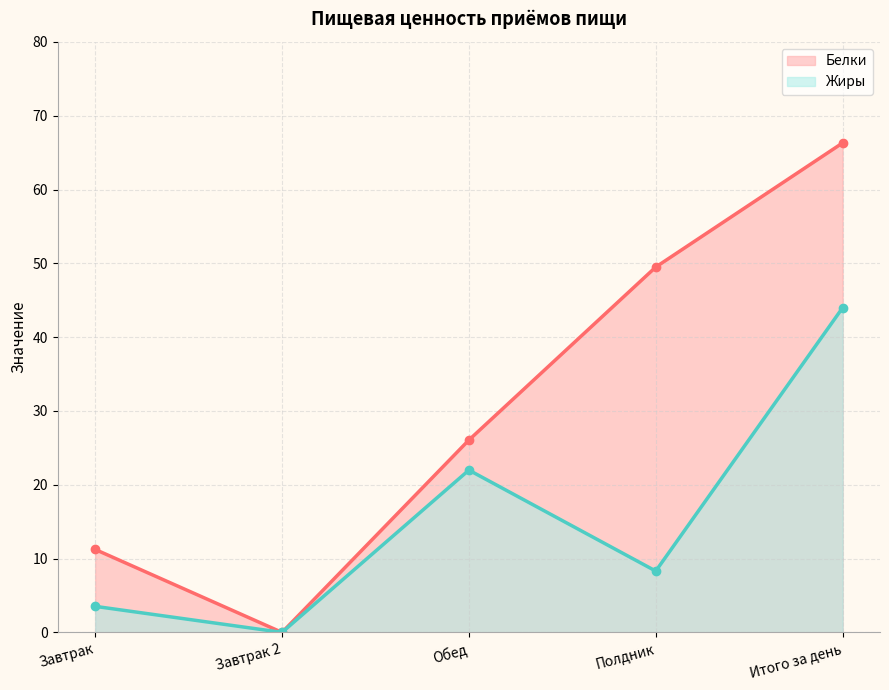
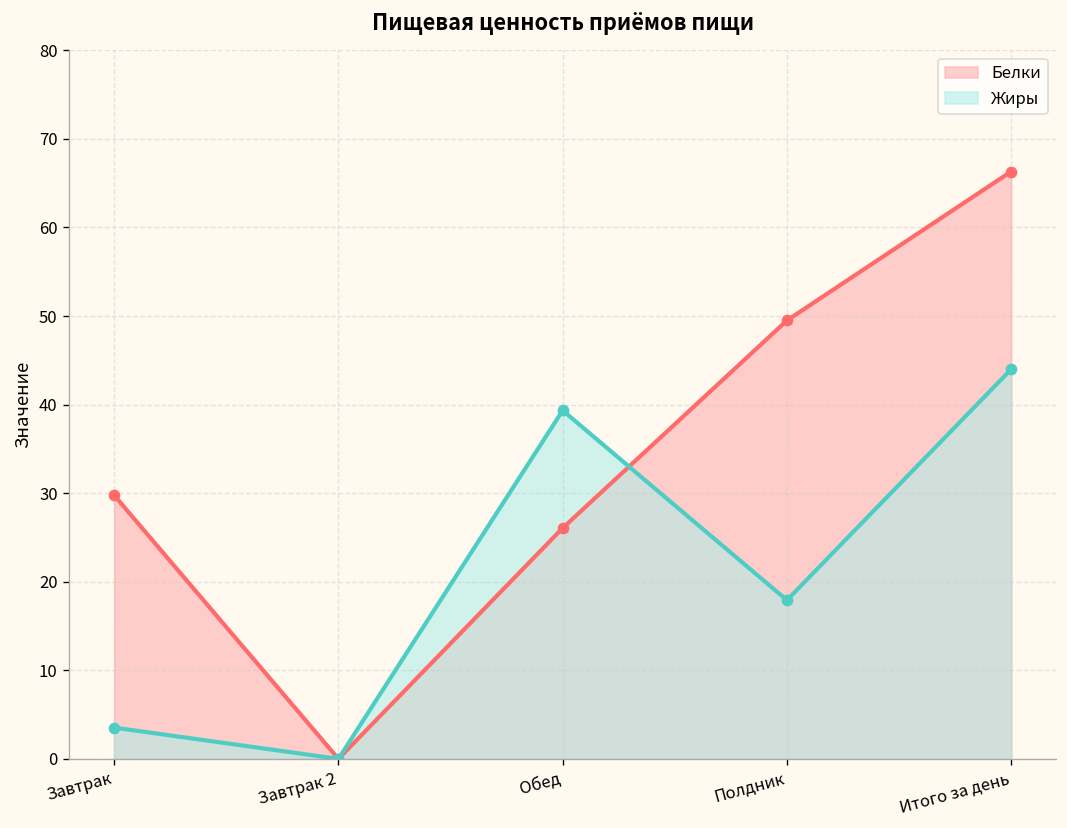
Белки, Завтрак: 11 -> 30
Жиры, Обед: 22 -> 39
Жиры, Полдник: 8 -> 18
